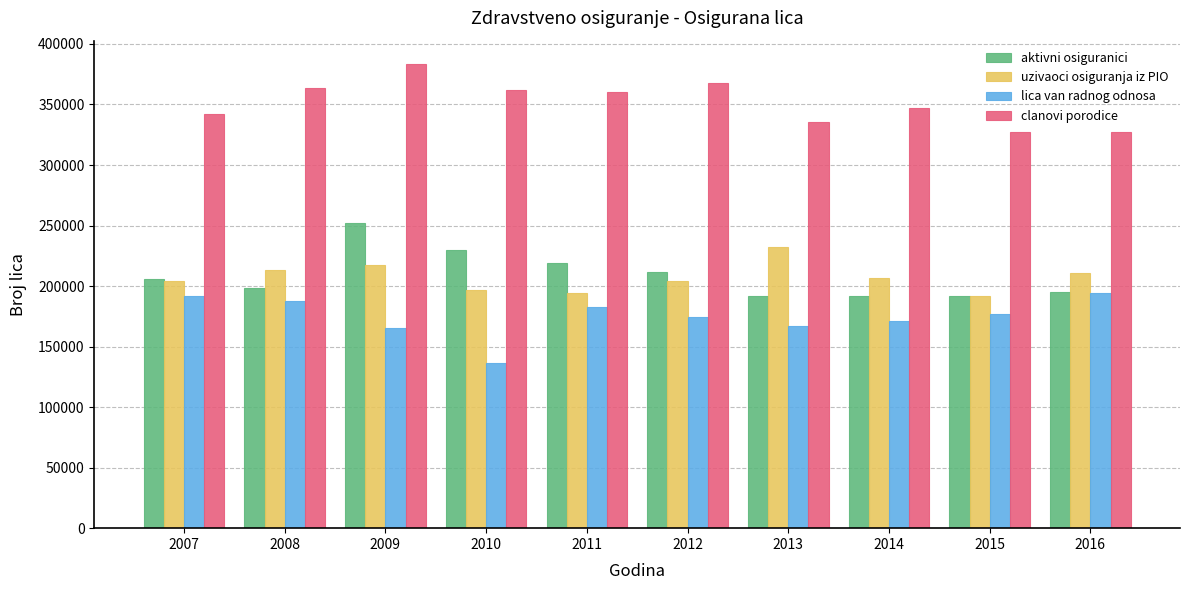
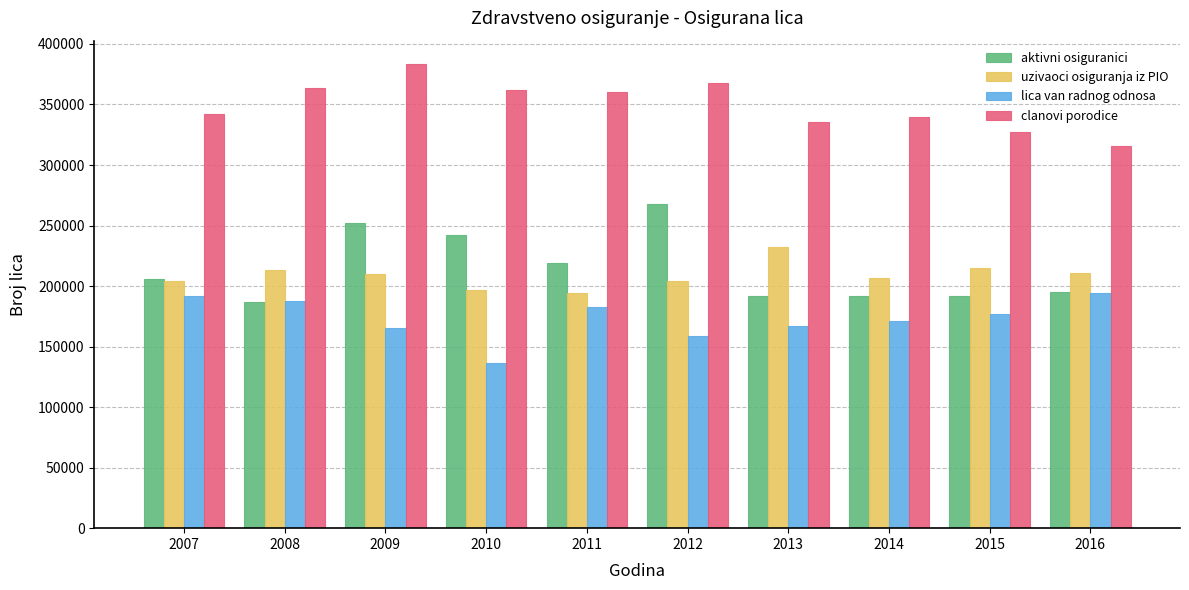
aktivni osiguranici, 2008: 199000 -> 187000
uzivaoci osiguranja iz PIO, 2009: 217000 -> 210000
aktivni osiguranici, 2010: 229000 -> 242000
aktivni osiguranici, 2012: 212000 -> 268000
lica van radnog odnosa, 2012: 175000 -> 159000
clanovi porodice, 2014: 347000 -> 340000
uzivaoci osiguranja iz PIO, 2015: 192000 -> 215000
clanovi porodice, 2016: 328000 -> 316000
